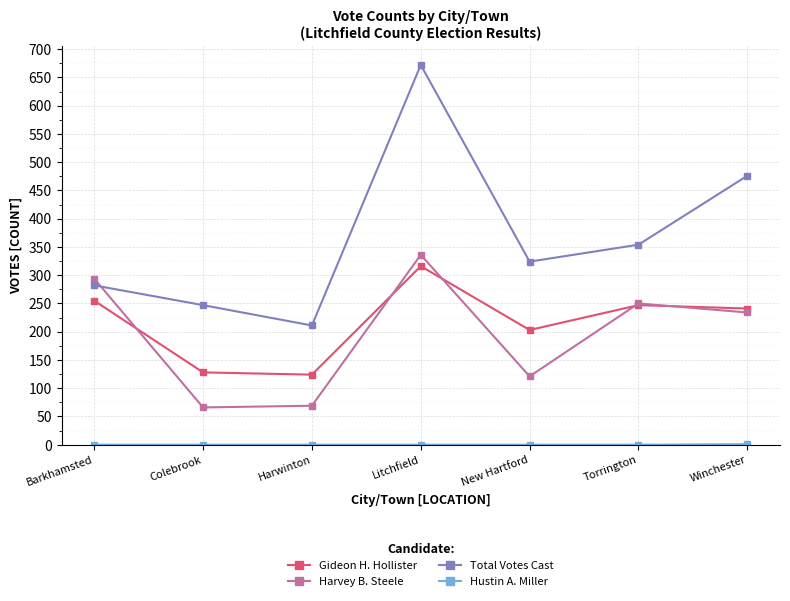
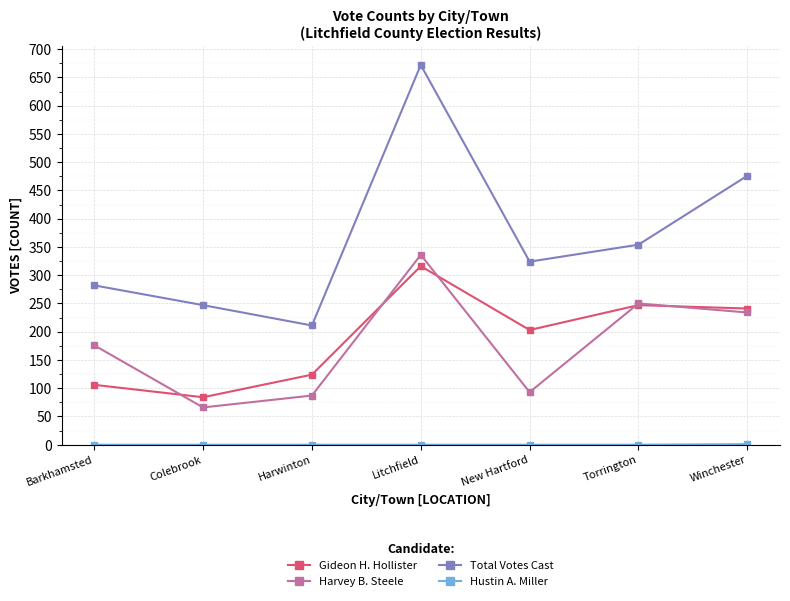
Gideon H. Hollister, Barkhamsted: 260 -> 110
Harvey B. Steele, Barkhamsted: 290 -> 180
Gideon H. Hollister, Colebrook: 130 -> 80
Harvey B. Steele, Harwinton: 70 -> 90
Harvey B. Steele, New Hartford: 120 -> 90
